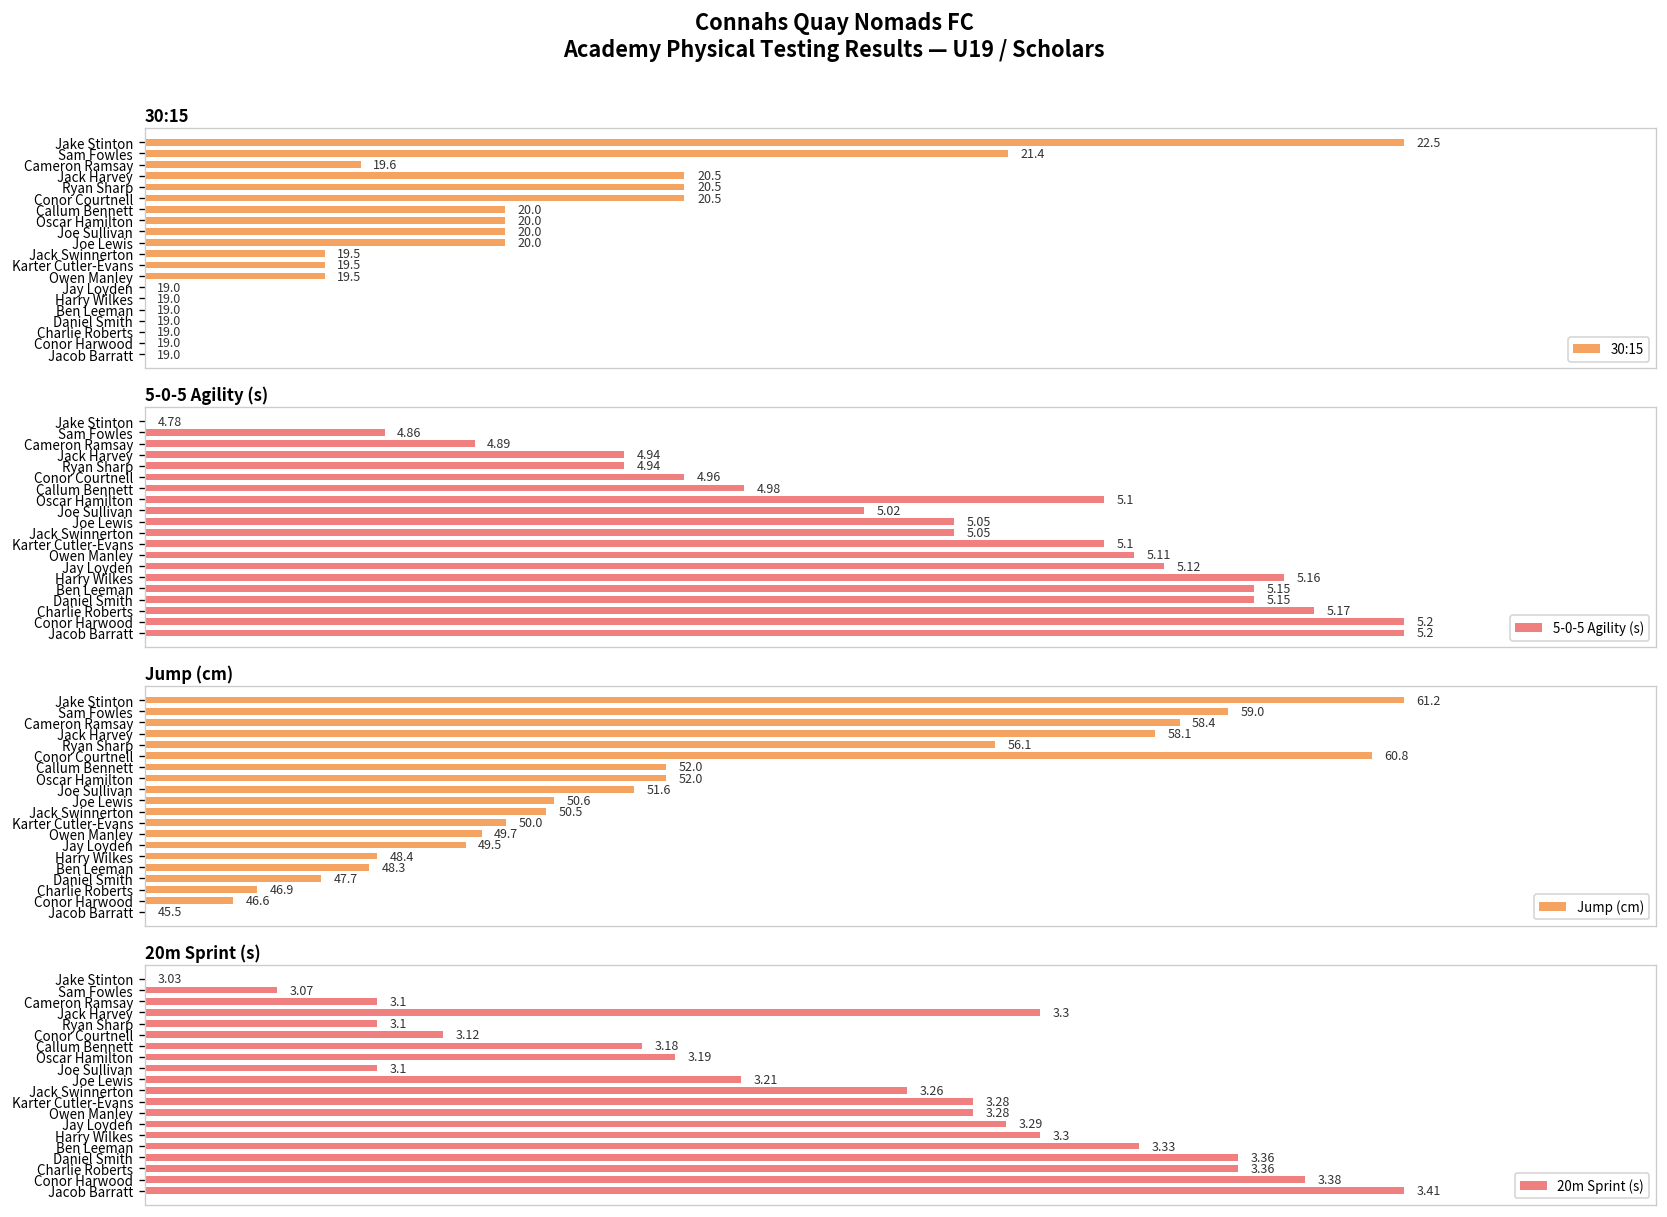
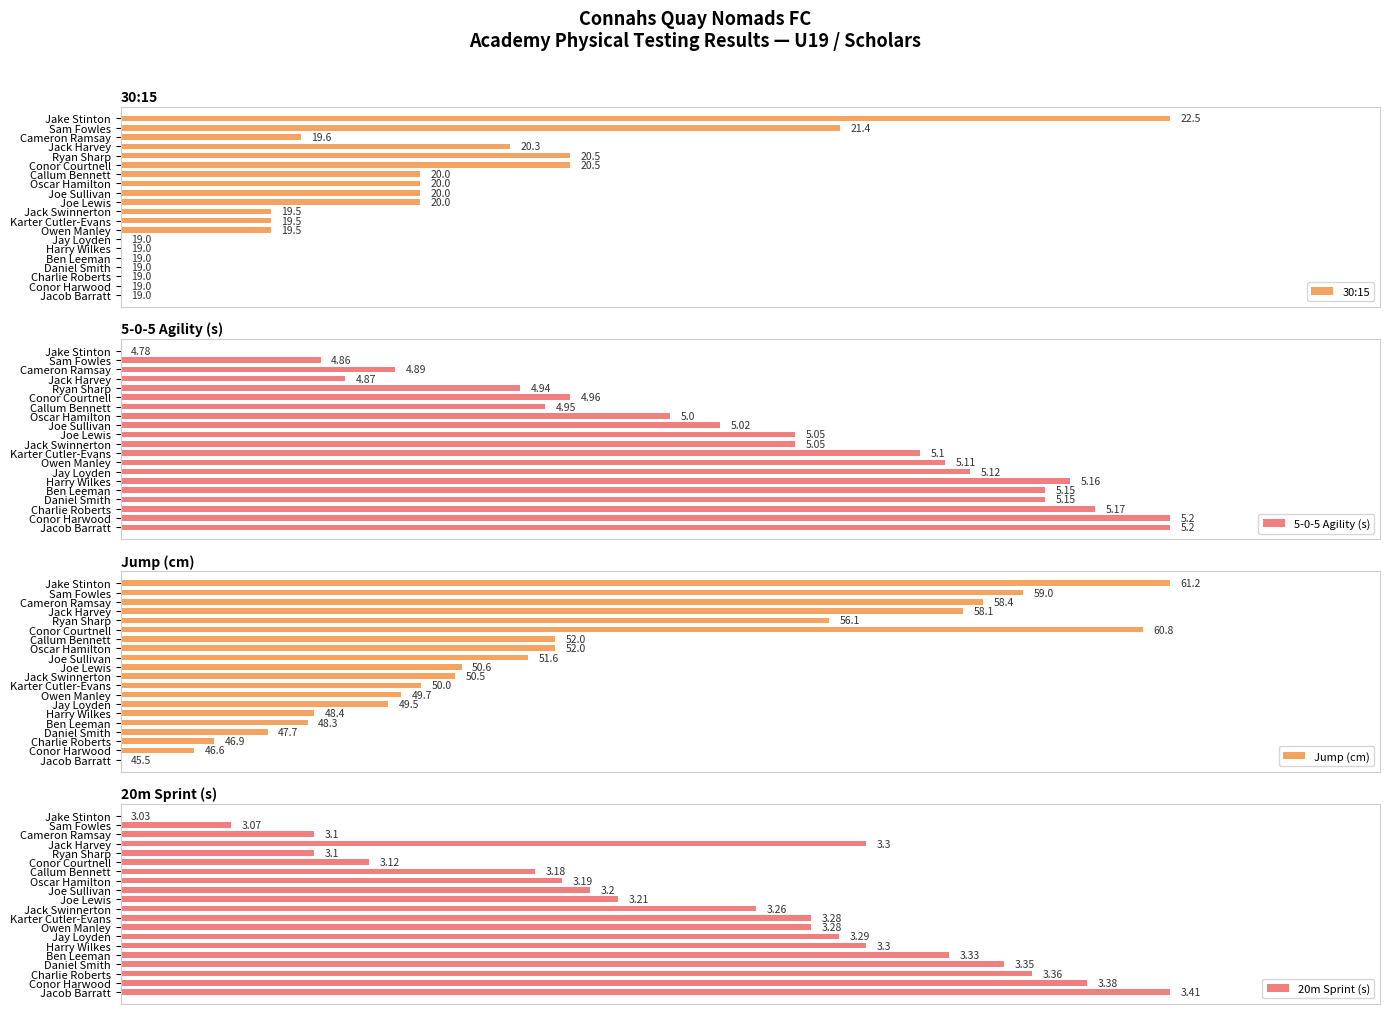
30:15, Jack Harvey: 20.5 -> 20.3
5-0-5 Agility (s), Jack Harvey: 4.94 -> 4.87
5-0-5 Agility (s), Callum Bennett: 4.98 -> 4.95
5-0-5 Agility (s), Oscar Hamilton: 5.1 -> 5.0
20m Sprint (s), Joe Sullivan: 3.1 -> 3.2
20m Sprint (s), Daniel Smith: 3.36 -> 3.35
